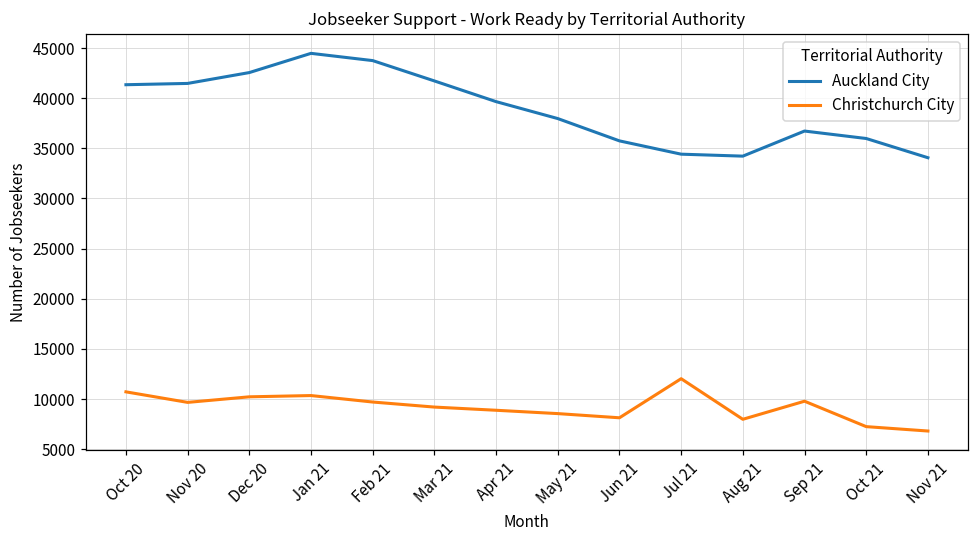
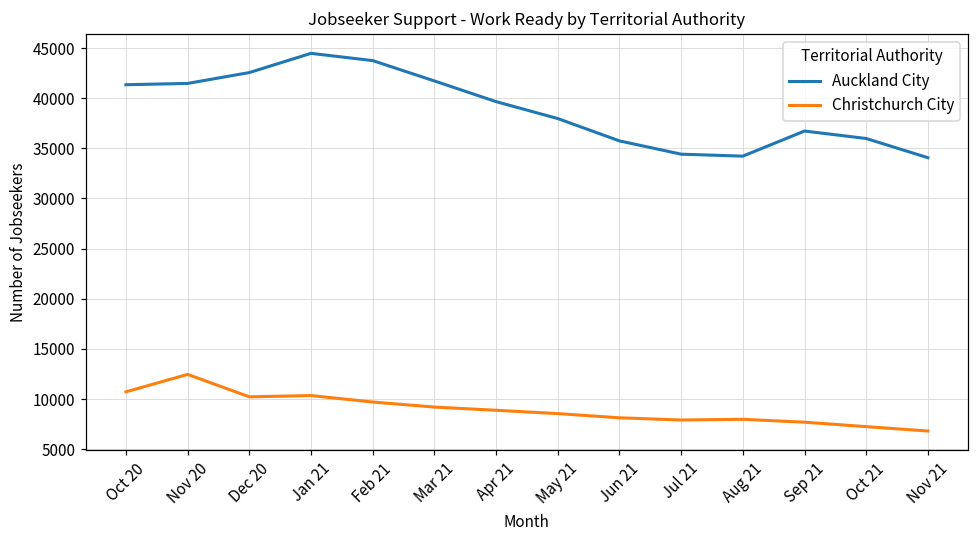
Christchurch City, Nov 20: 10000 -> 12000
Christchurch City, Jul 21: 12000 -> 8000
Christchurch City, Sep 21: 10000 -> 8000
